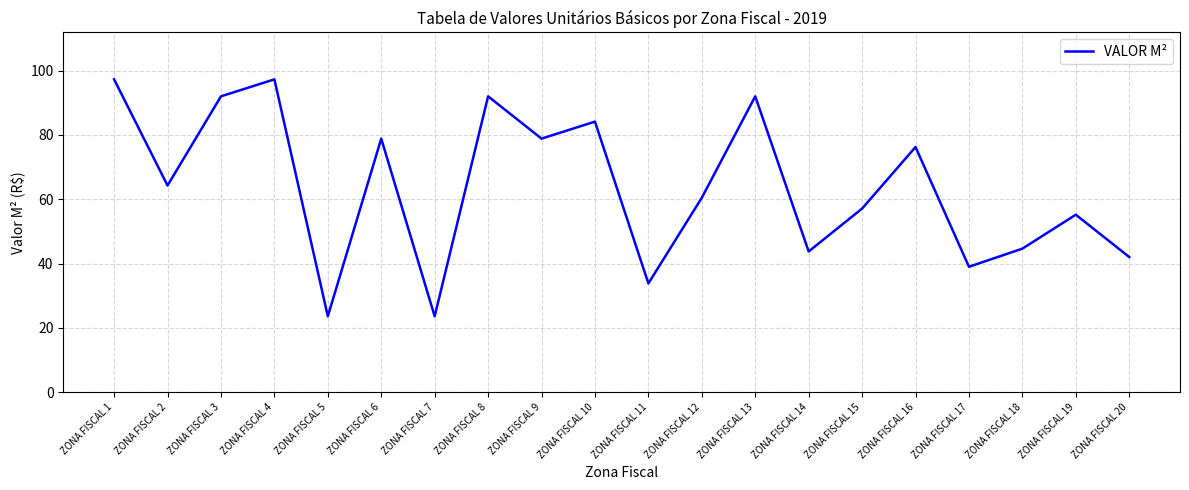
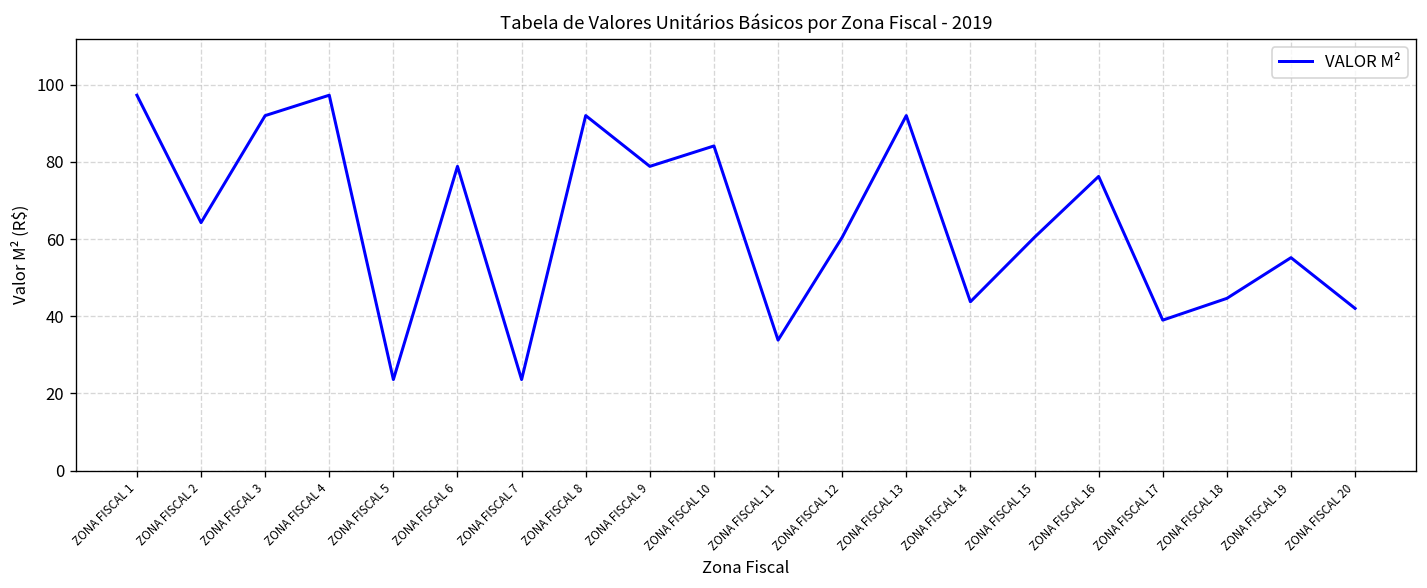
ZONA FISCAL 15: 57 -> 60
